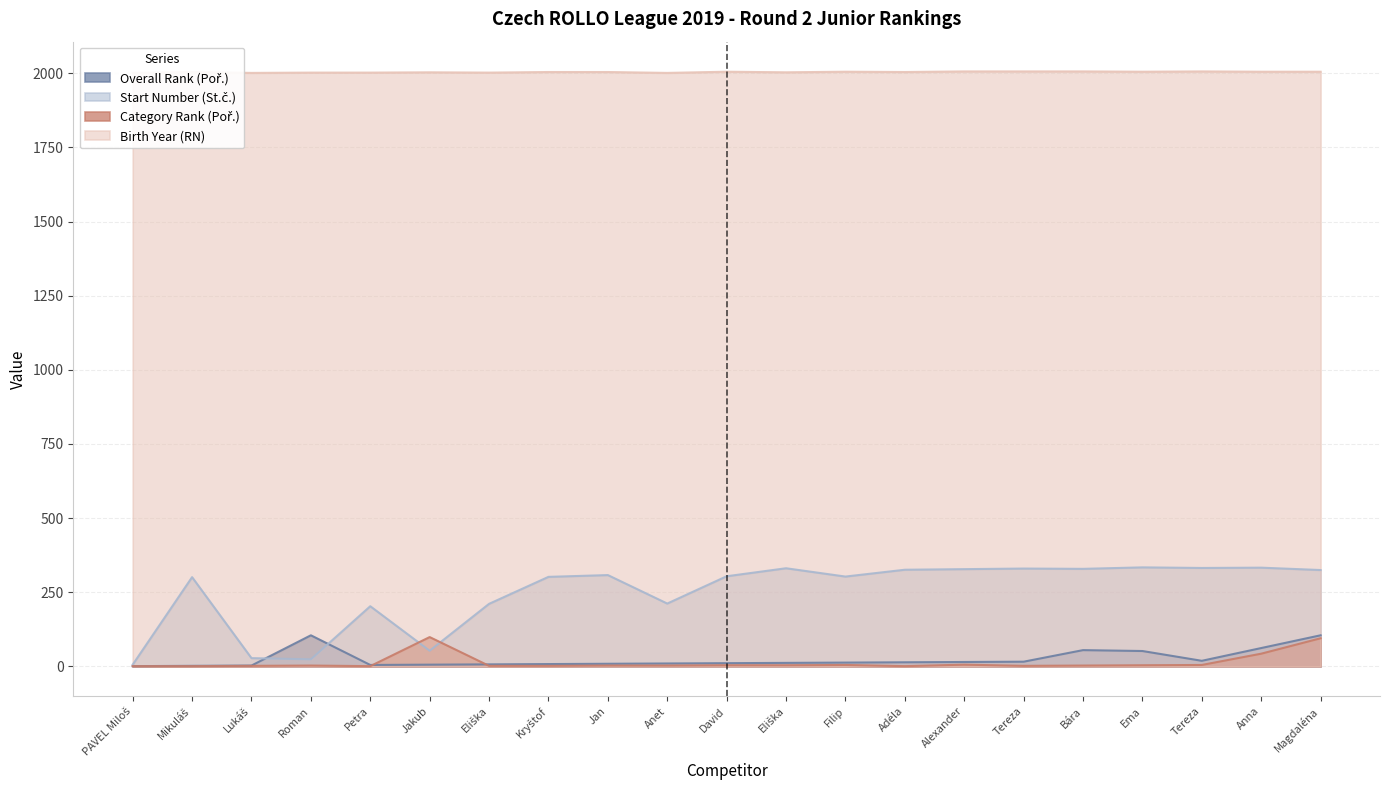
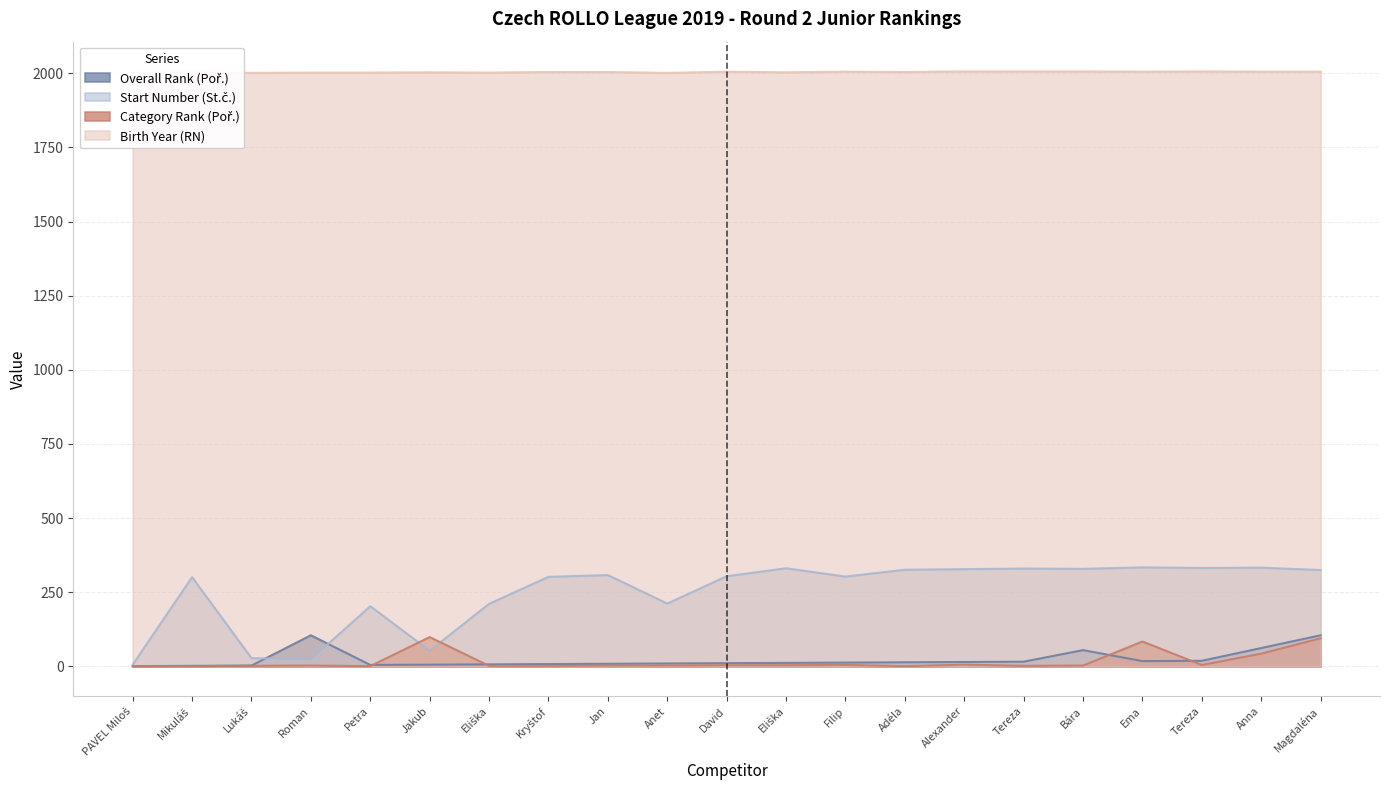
Overall Rank (Poř.), Ema: 50 -> 20
Category Rank (Poř.), Ema: 0 -> 80
